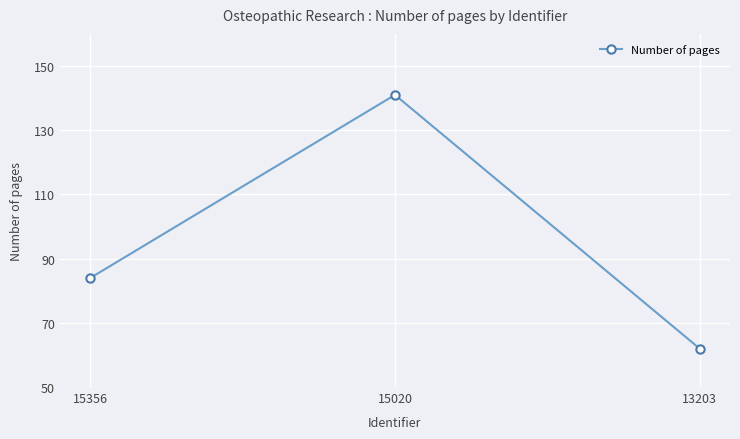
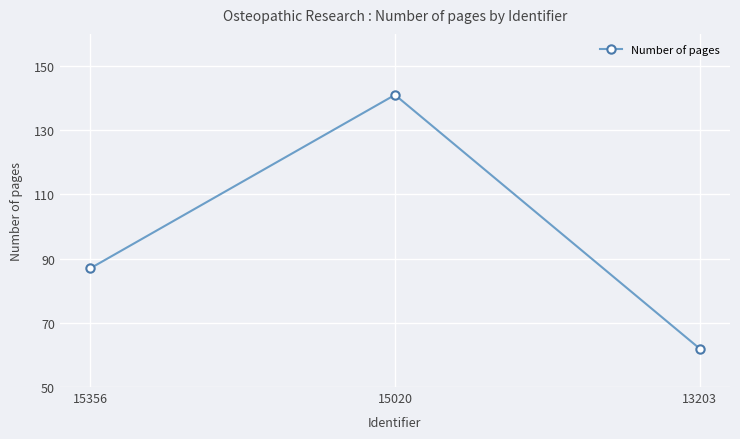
15356: 84 -> 87
